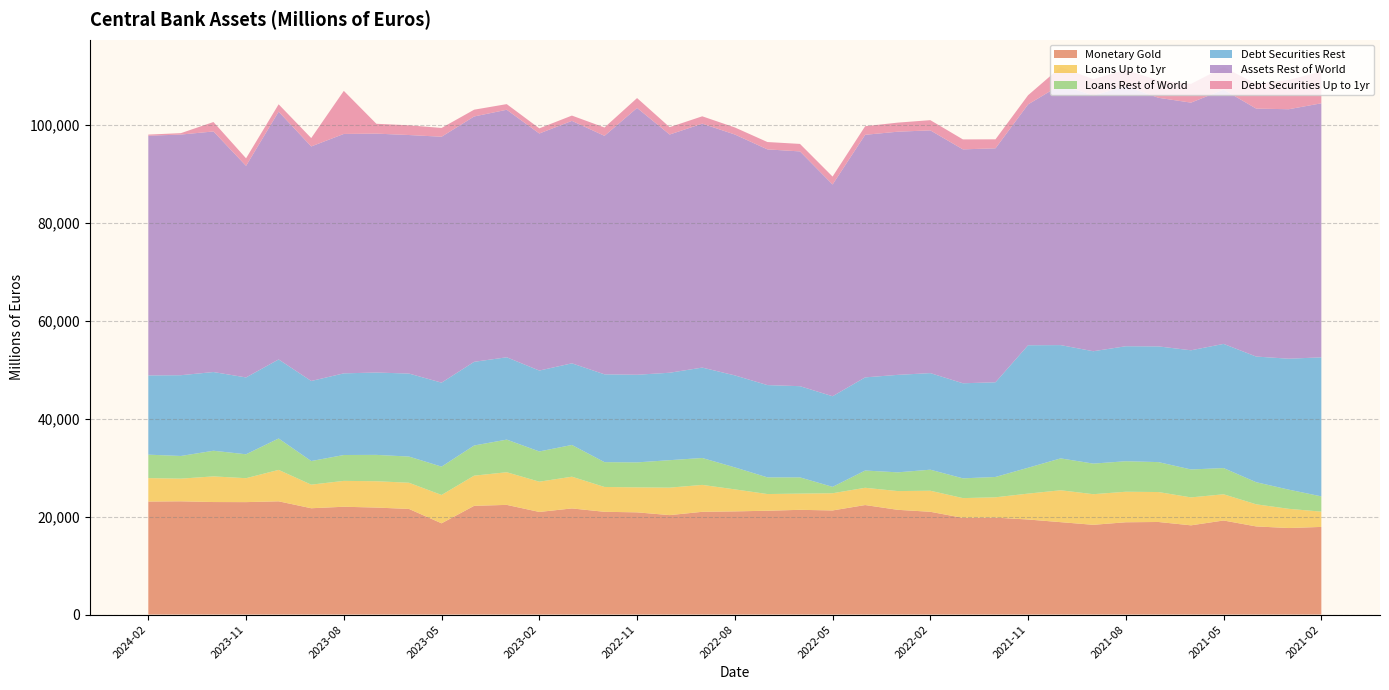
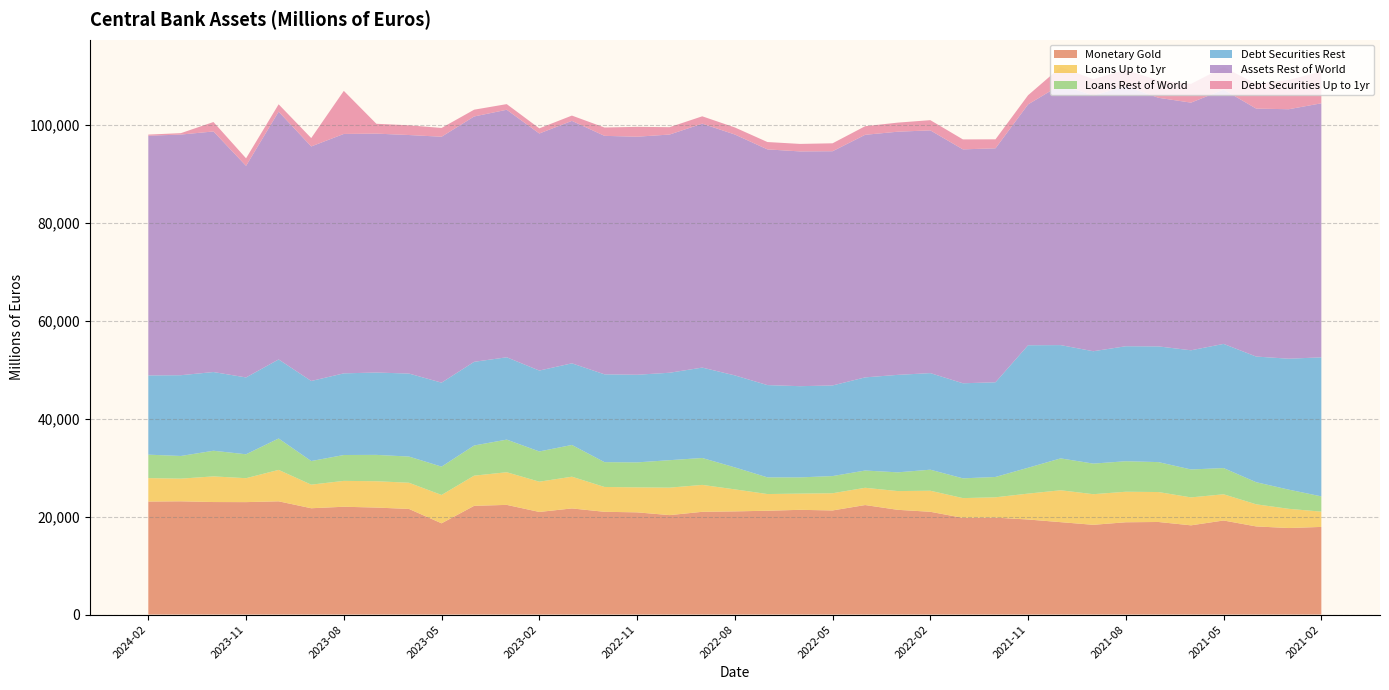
Assets Rest of World, 2022-11: 54,000 -> 49,000
Loans Rest of World, 2022-05: 1,000 -> 4,000
Assets Rest of World, 2022-05: 43,000 -> 48,000
